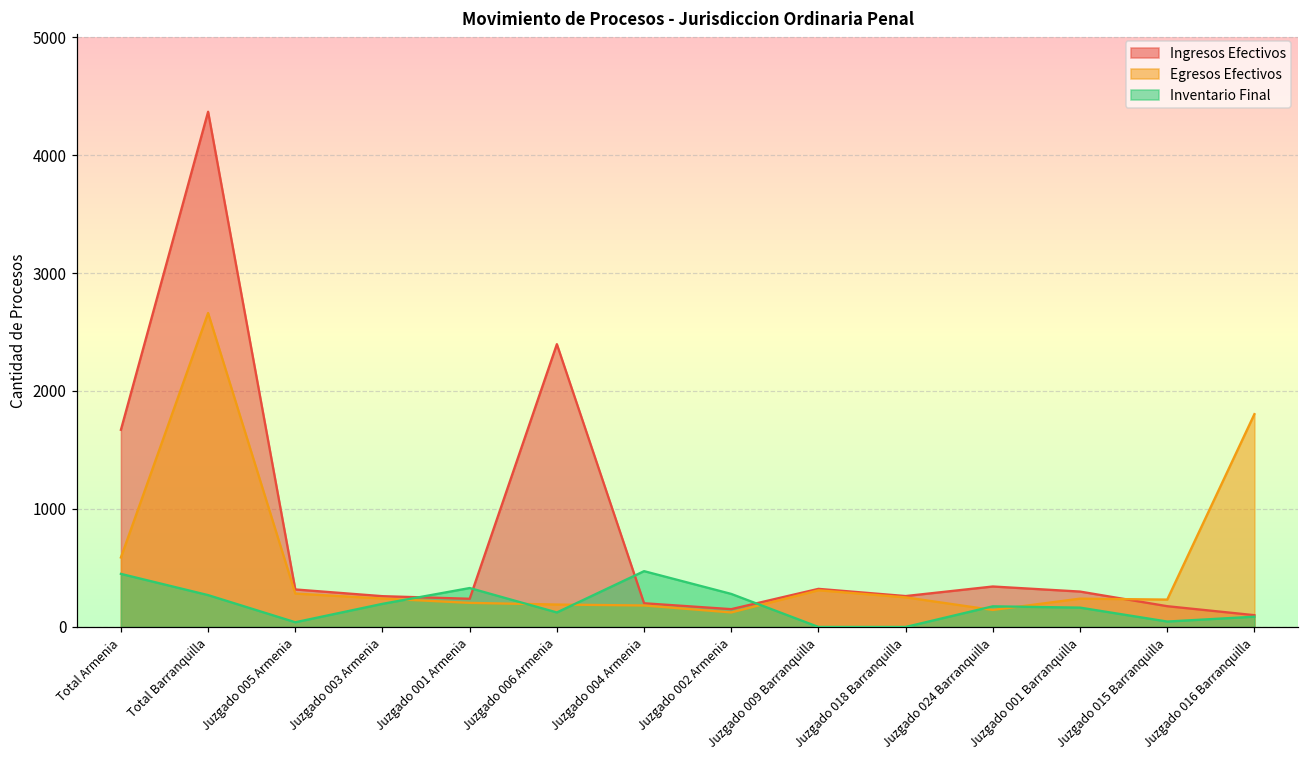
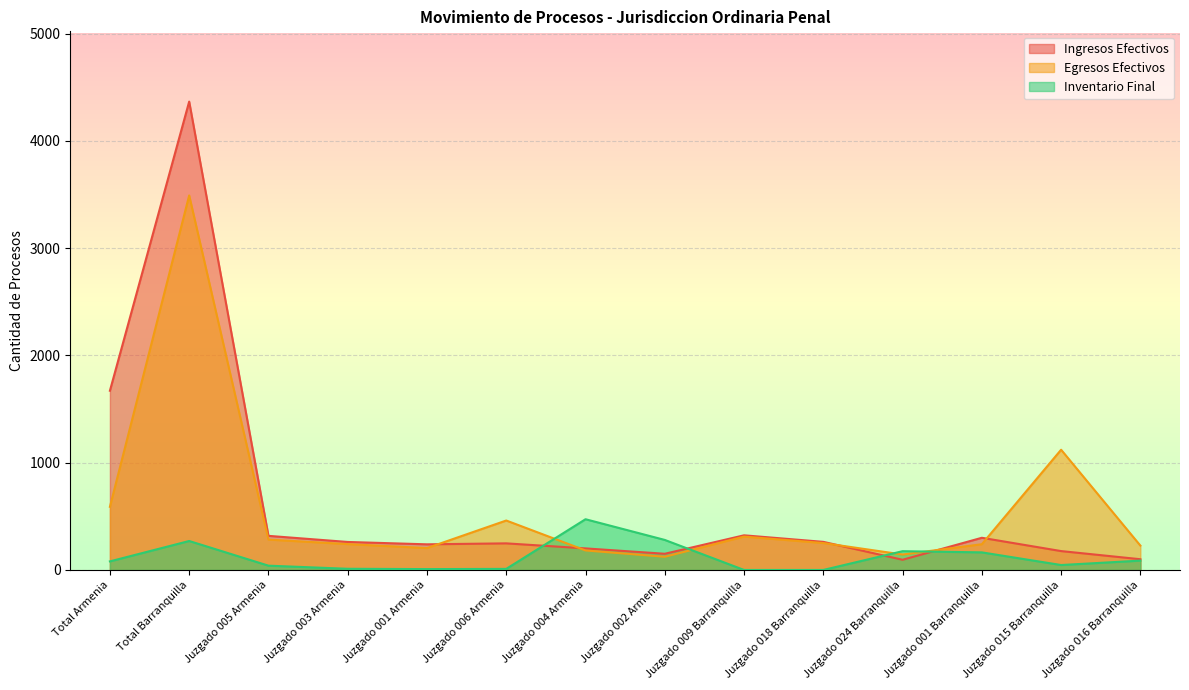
Inventario Final, Total Armenia: 450 -> 80
Egresos Efectivos, Total Barranquilla: 2660 -> 3490
Inventario Final, Juzgado 003 Armenia: 200 -> 10
Inventario Final, Juzgado 001 Armenia: 330 -> 10
Ingresos Efectivos, Juzgado 006 Armenia: 2400 -> 250
Egresos Efectivos, Juzgado 006 Armenia: 190 -> 460
Inventario Final, Juzgado 006 Armenia: 120 -> 10
Ingresos Efectivos, Juzgado 024 Barranquilla: 340 -> 100
Egresos Efectivos, Juzgado 015 Barranquilla: 230 -> 1120
Egresos Efectivos, Juzgado 016 Barranquilla: 1800 -> 230
